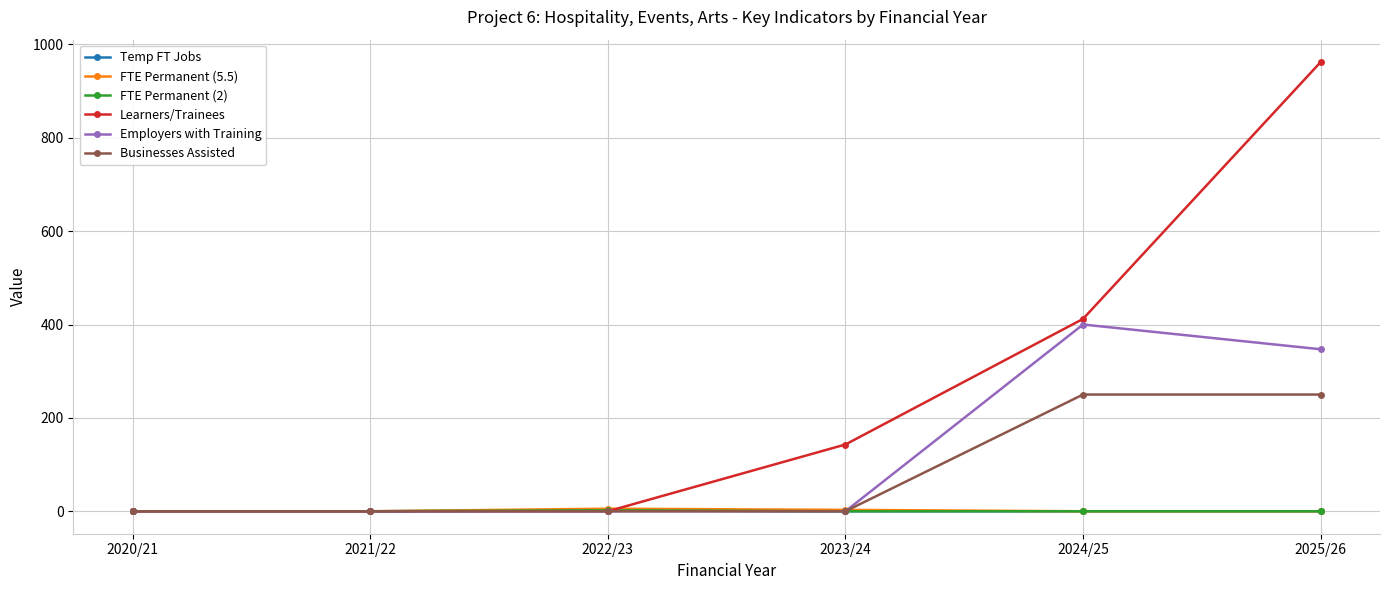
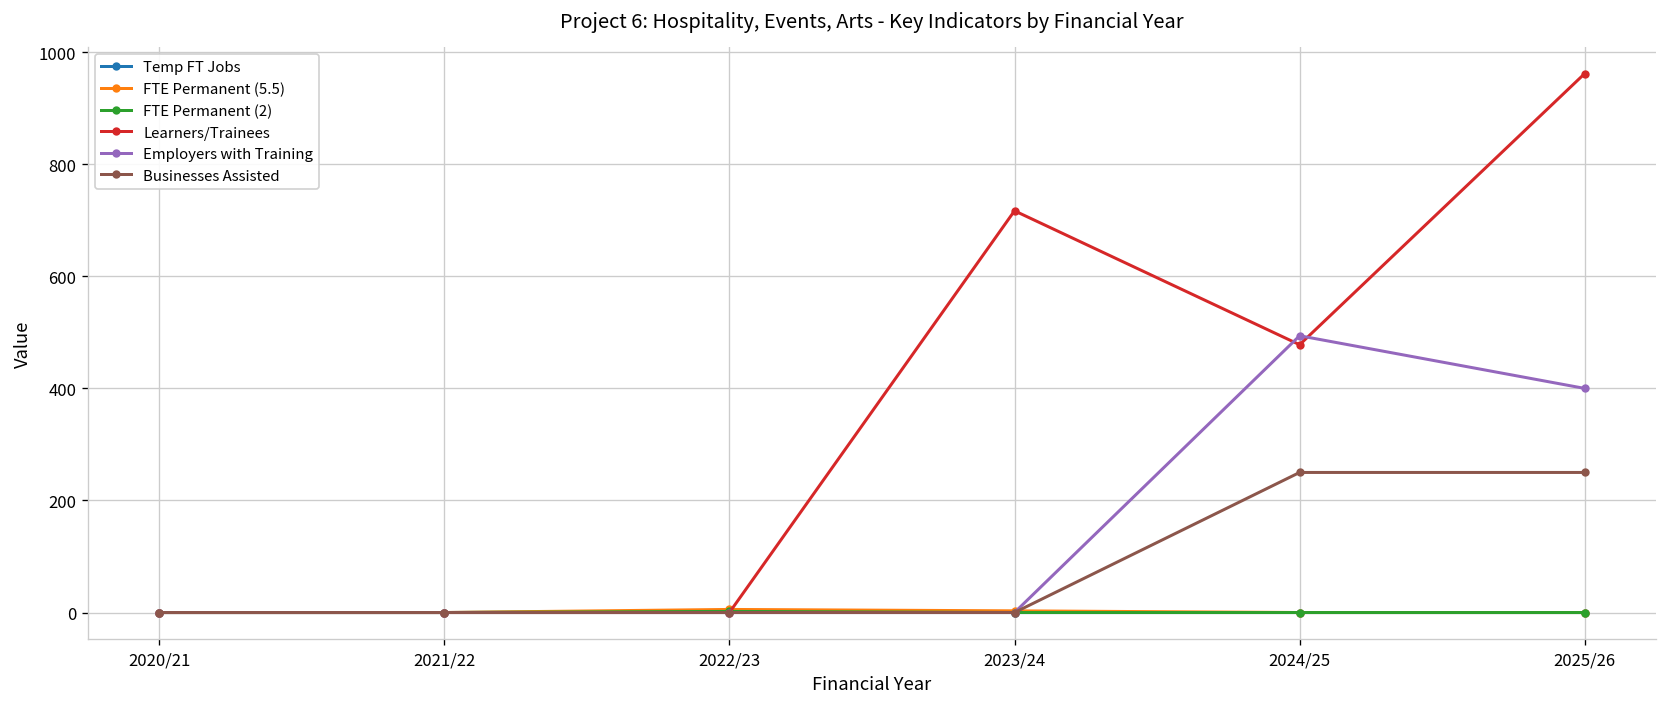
Learners/Trainees, 2023/24: 140 -> 720
Learners/Trainees, 2024/25: 410 -> 480
Employers with Training, 2024/25: 400 -> 490
Employers with Training, 2025/26: 350 -> 400
